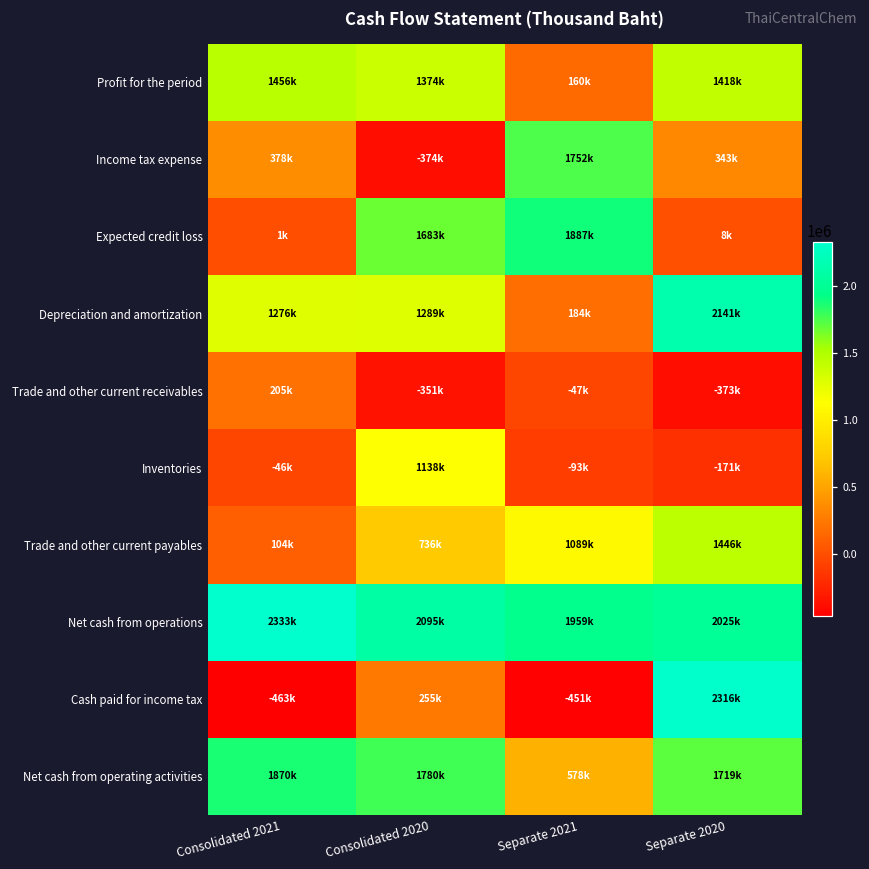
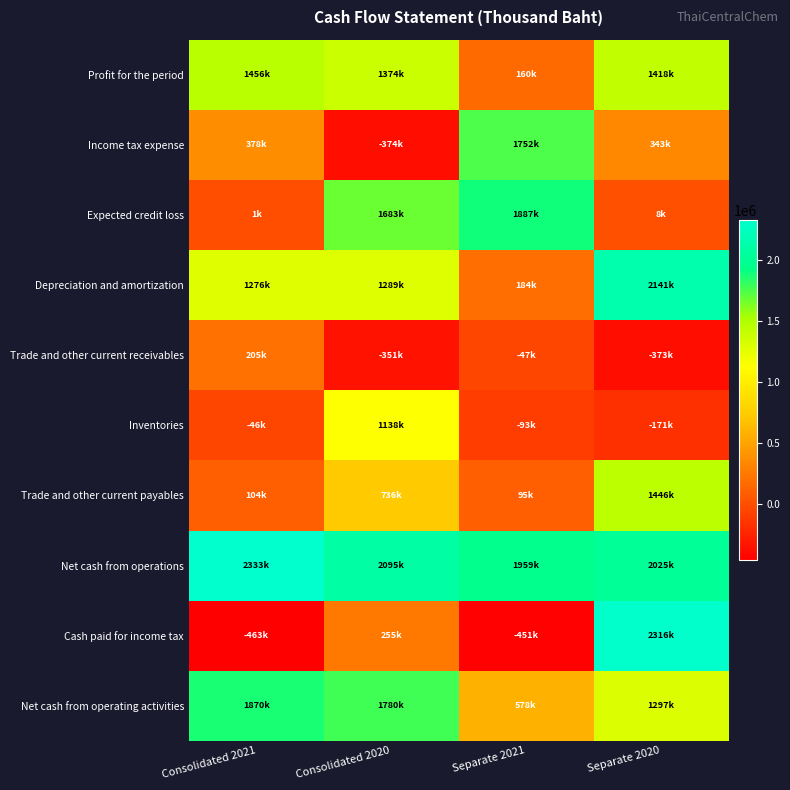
Trade and other current payables, Separate 2021: 1089k -> 95k
Net cash from operating activities, Separate 2020: 1719k -> 1297k
